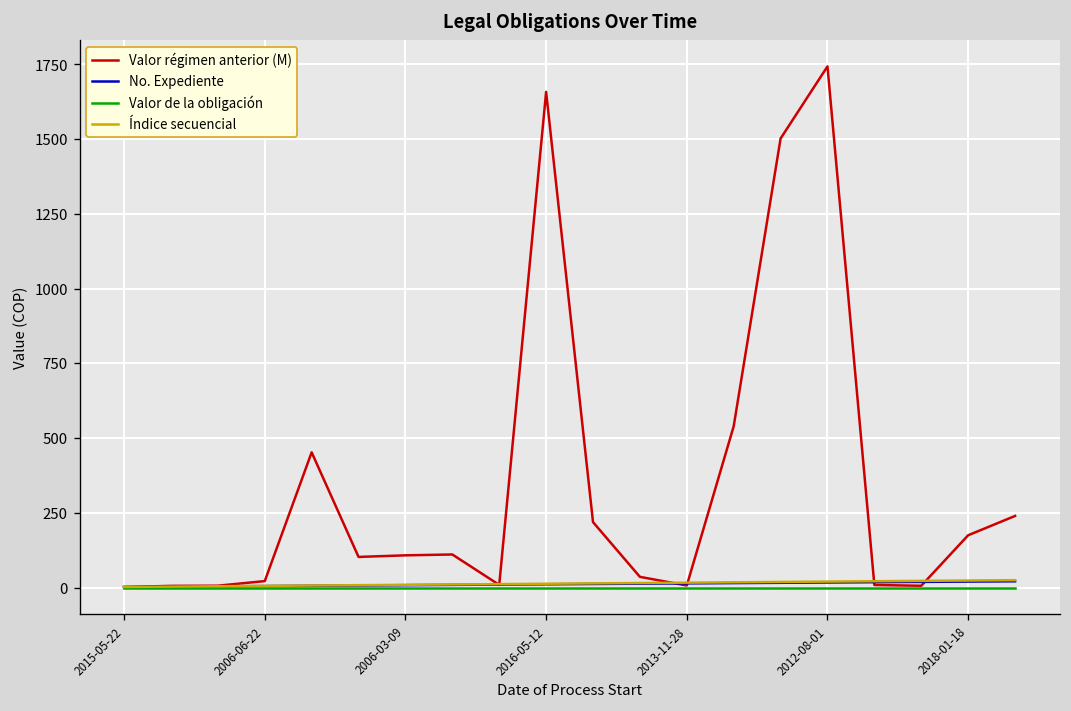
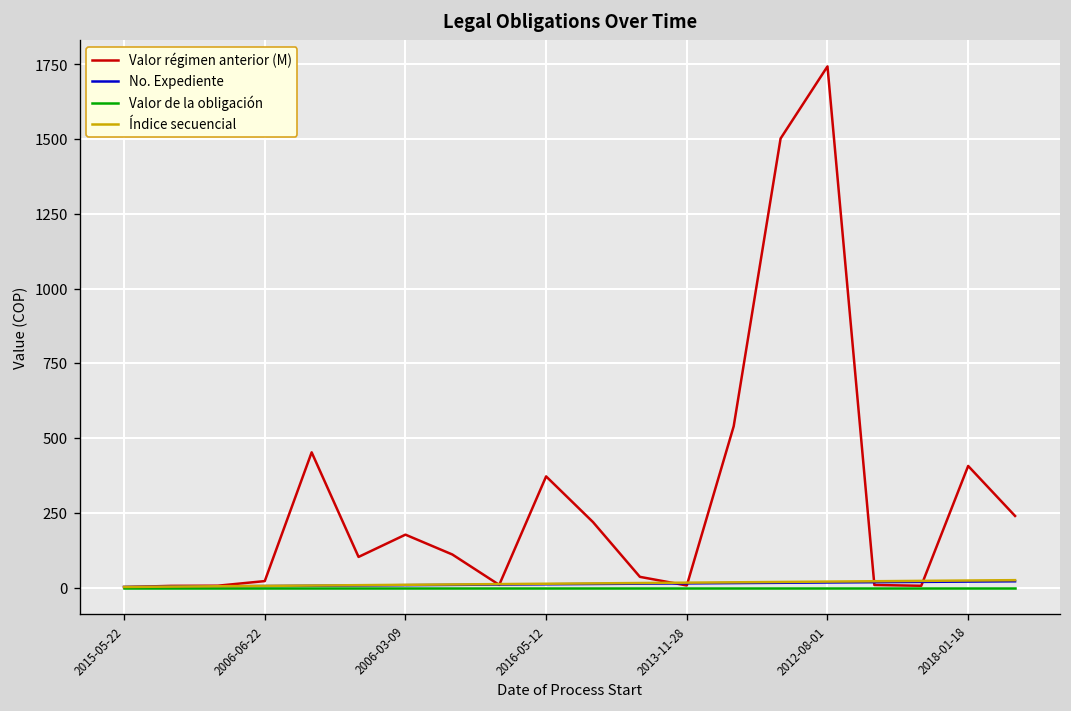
Valor régimen anterior (M), 2006-03-09: 110 -> 180
Valor régimen anterior (M), 2016-05-12: 1660 -> 370
Valor régimen anterior (M), 2018-01-18: 180 -> 410
